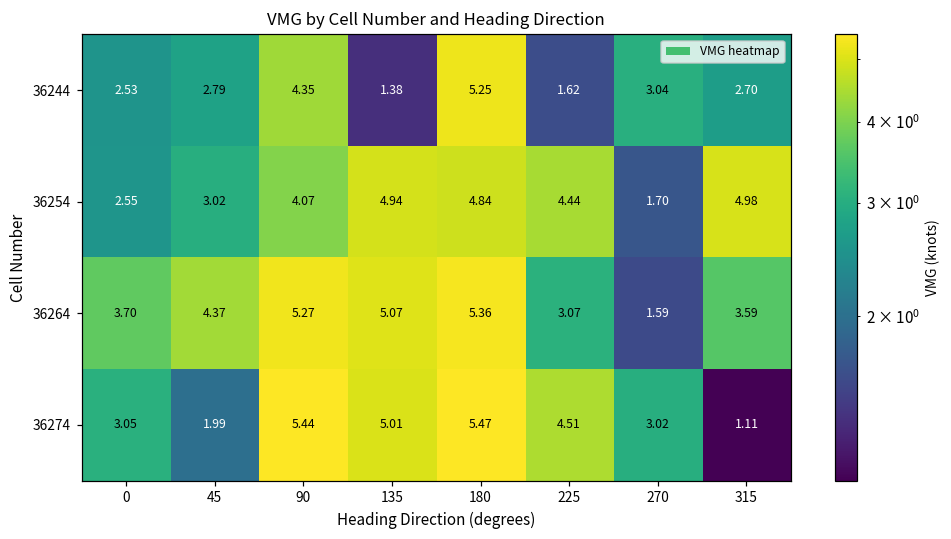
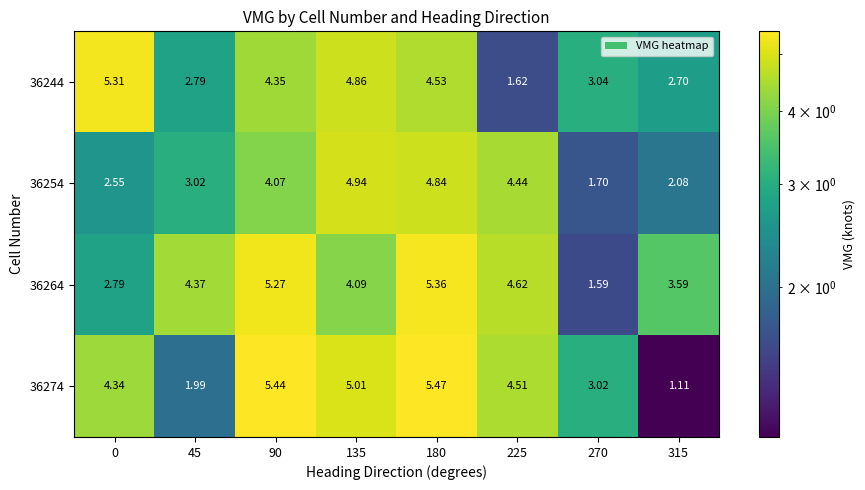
36244, 0: 2.53 -> 5.31
36244, 135: 1.38 -> 4.86
36244, 180: 5.25 -> 4.53
36254, 315: 4.98 -> 2.08
36264, 0: 3.70 -> 2.79
36264, 135: 5.07 -> 4.09
36264, 225: 3.07 -> 4.62
36274, 0: 3.05 -> 4.34
